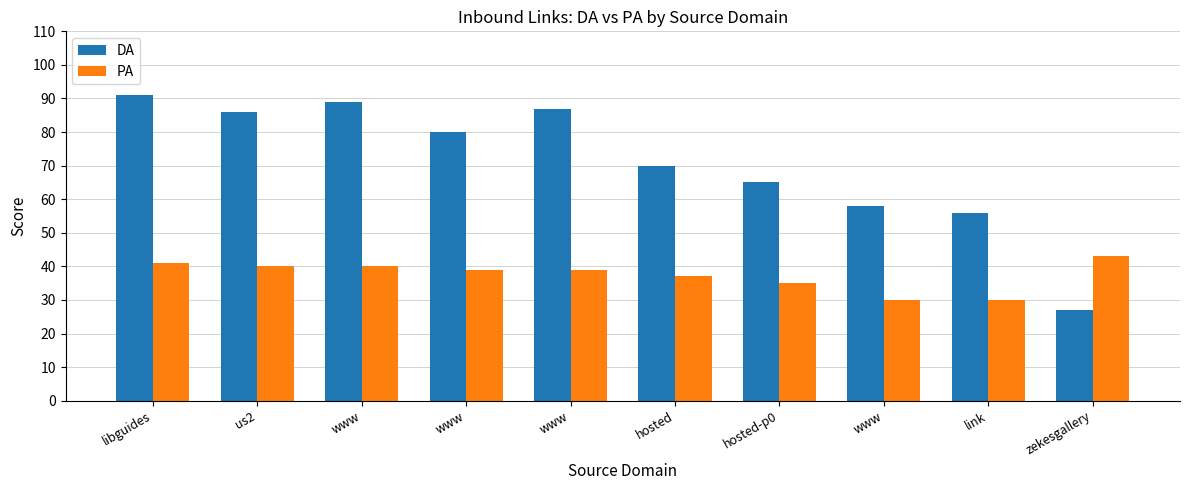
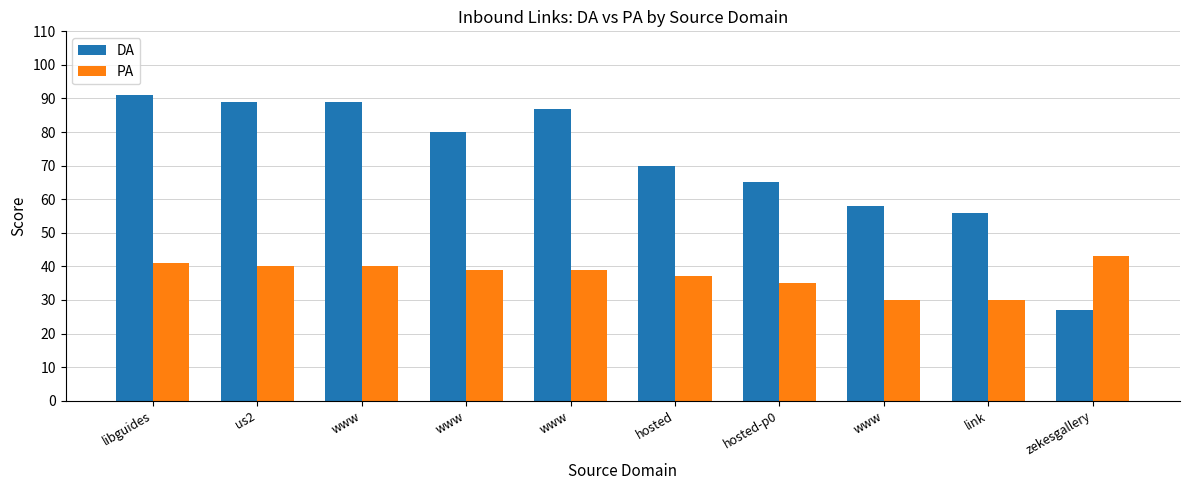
DA, us2: 86 -> 89
